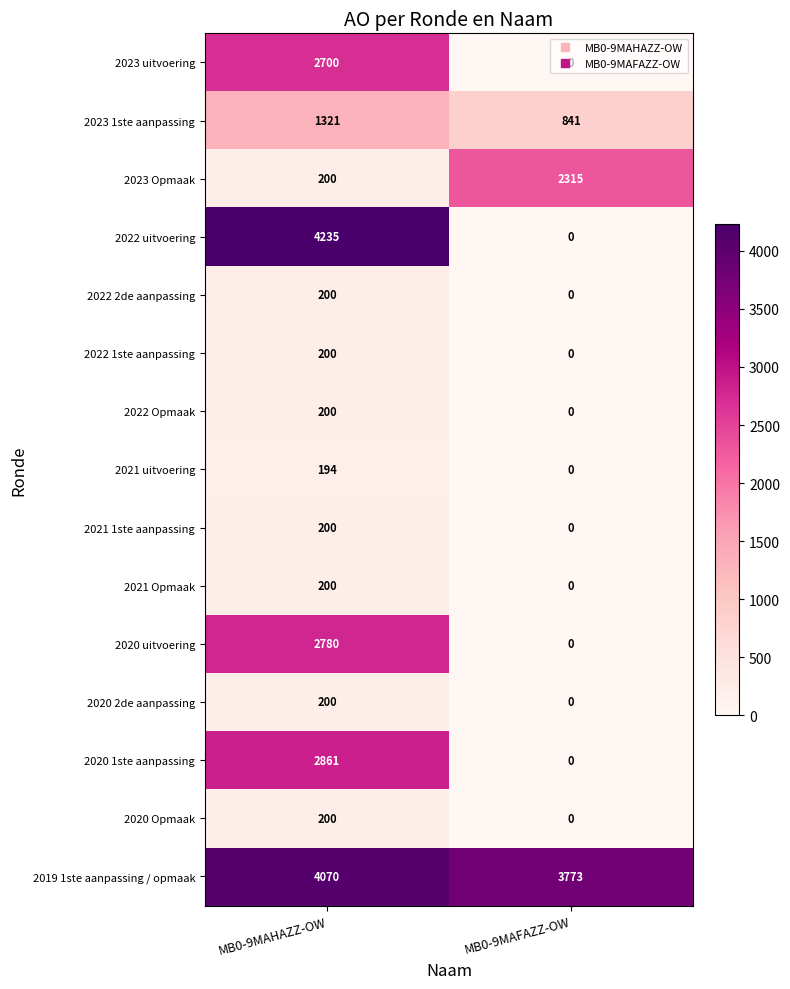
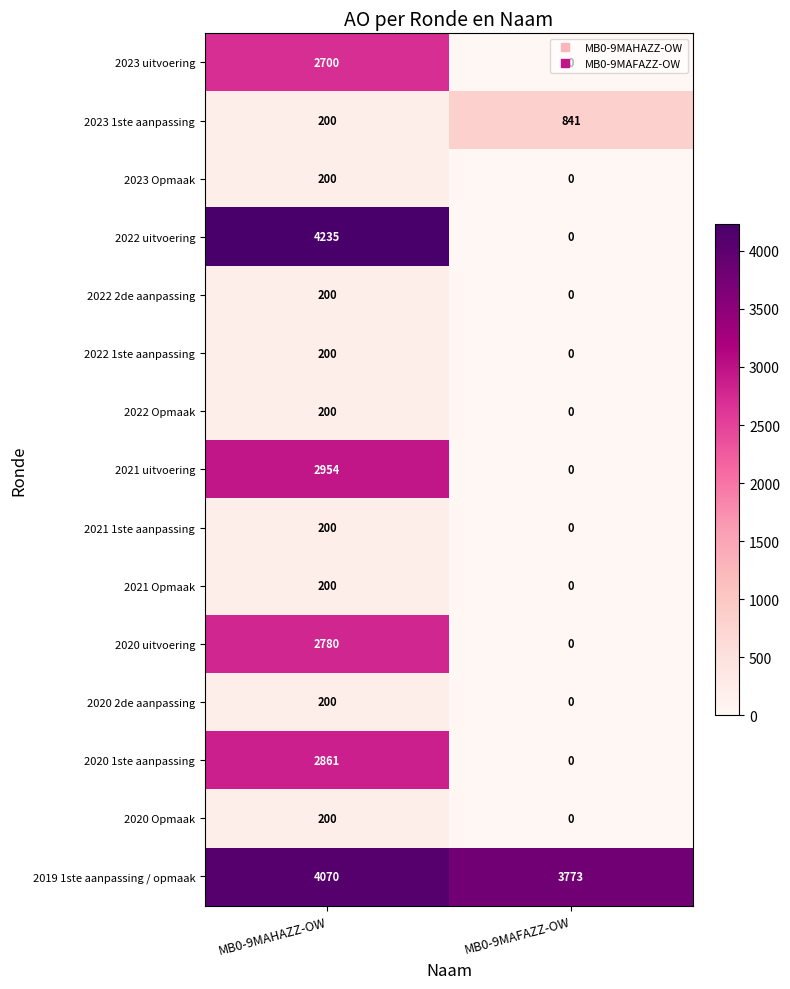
2023 1ste aanpassing, MB0-9MAHAZZ-OW: 1321 -> 200
2023 Opmaak, MB0-9MAFAZZ-OW: 2315 -> 0
2021 uitvoering, MB0-9MAHAZZ-OW: 194 -> 2954
